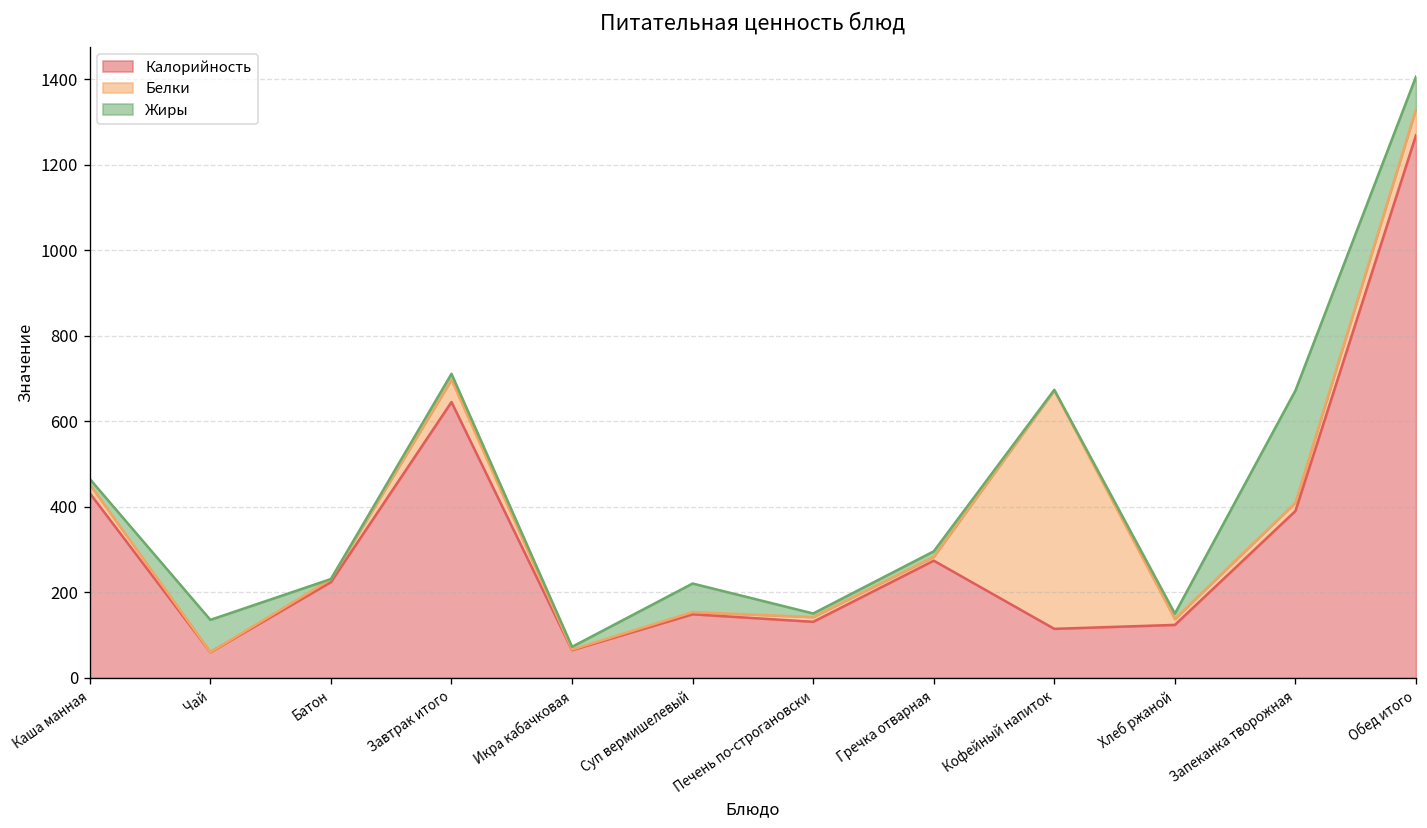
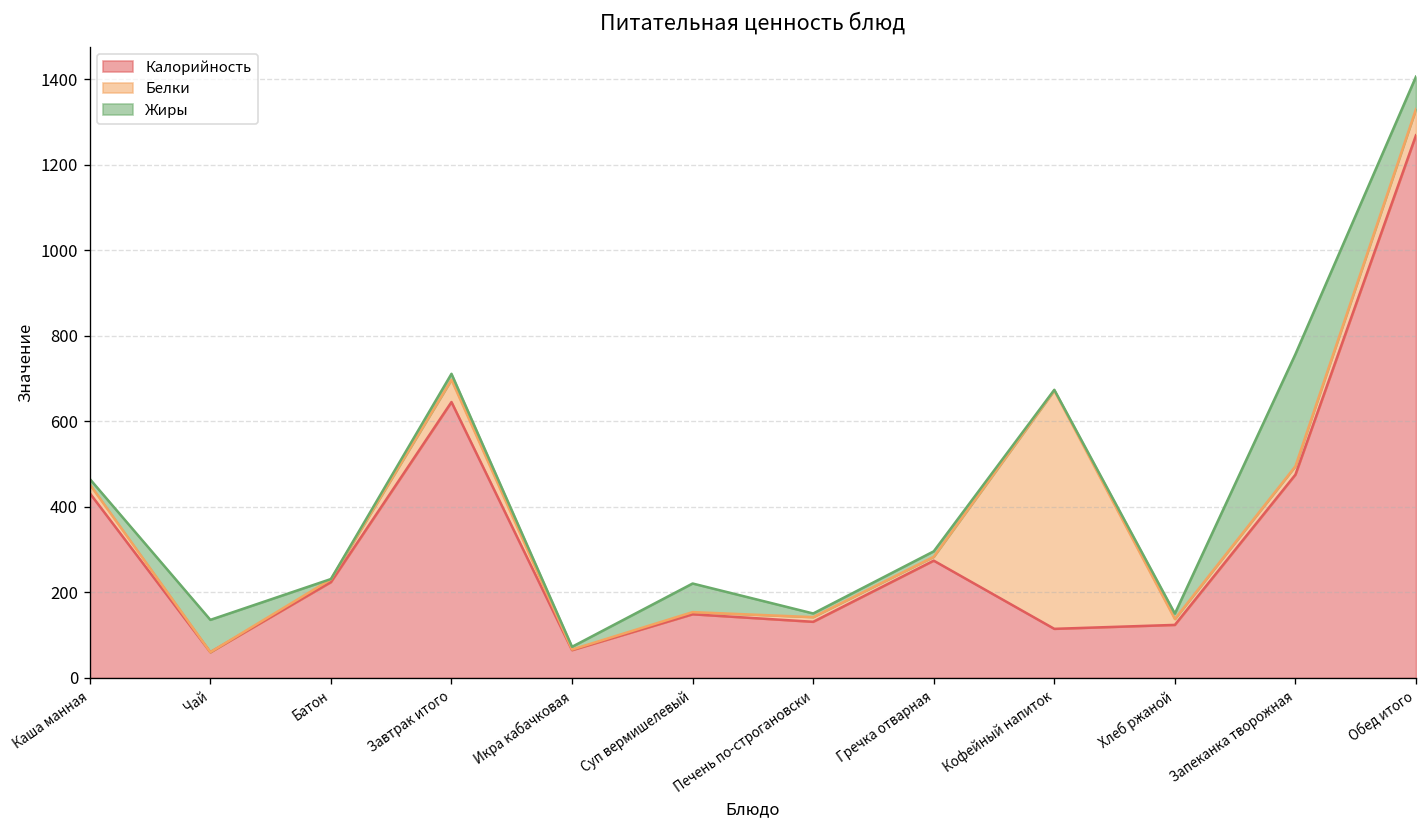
Калорийность, Запеканка творожная: 390 -> 480
